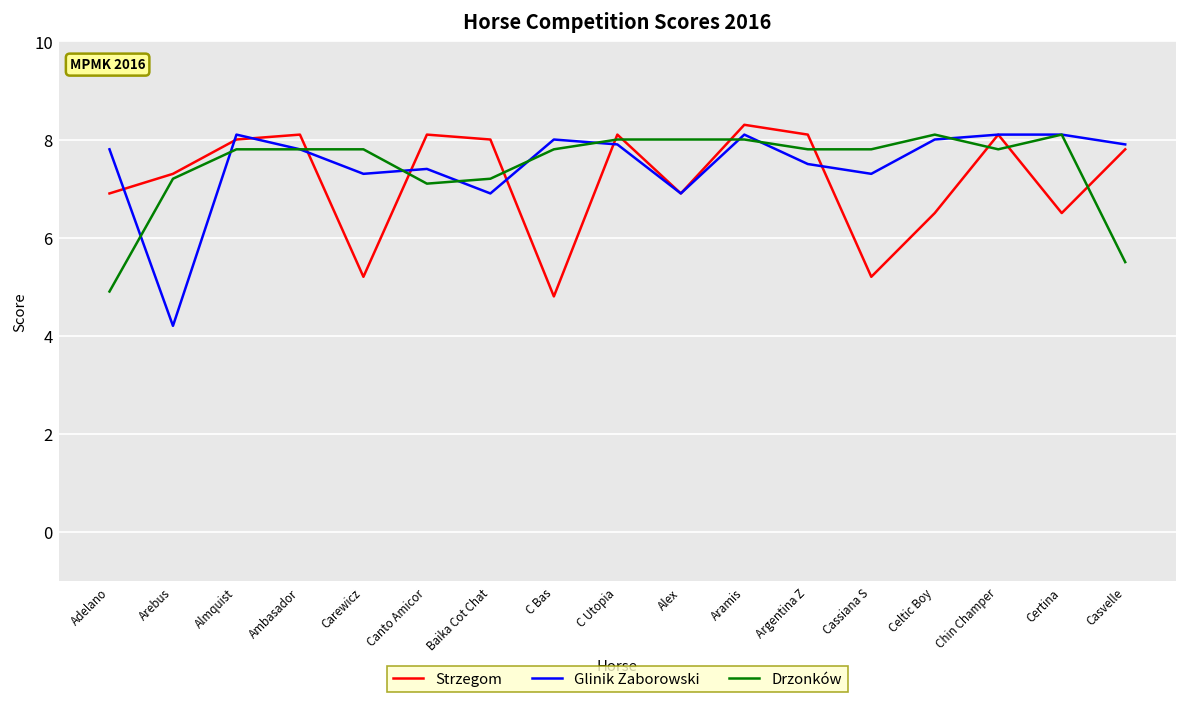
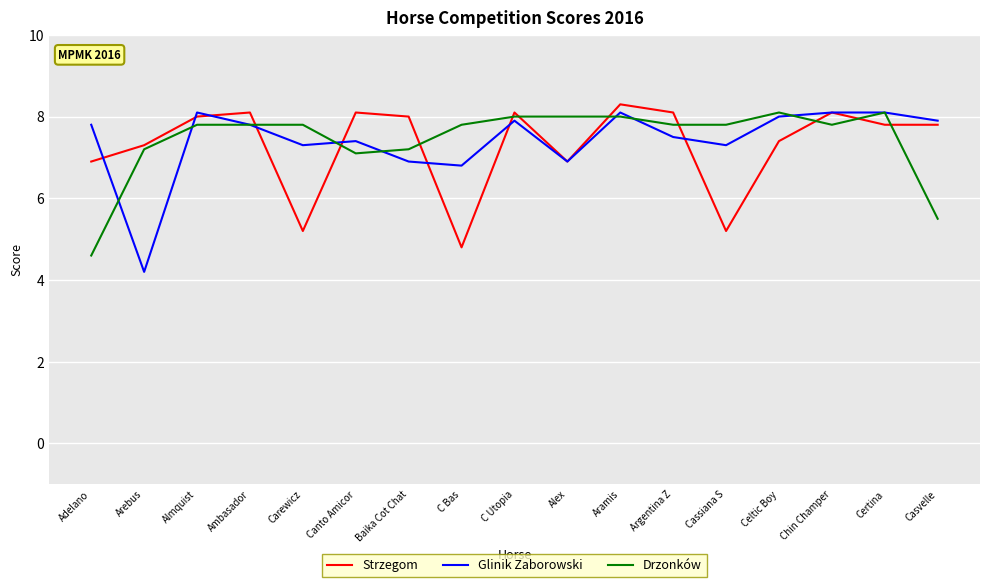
Drzonków, Adelano: 4.9 -> 4.6
Glinik Zaborowski, C Bas: 8.0 -> 6.8
Strzegom, Celtic Boy: 6.5 -> 7.4
Strzegom, Certina: 6.5 -> 7.8
